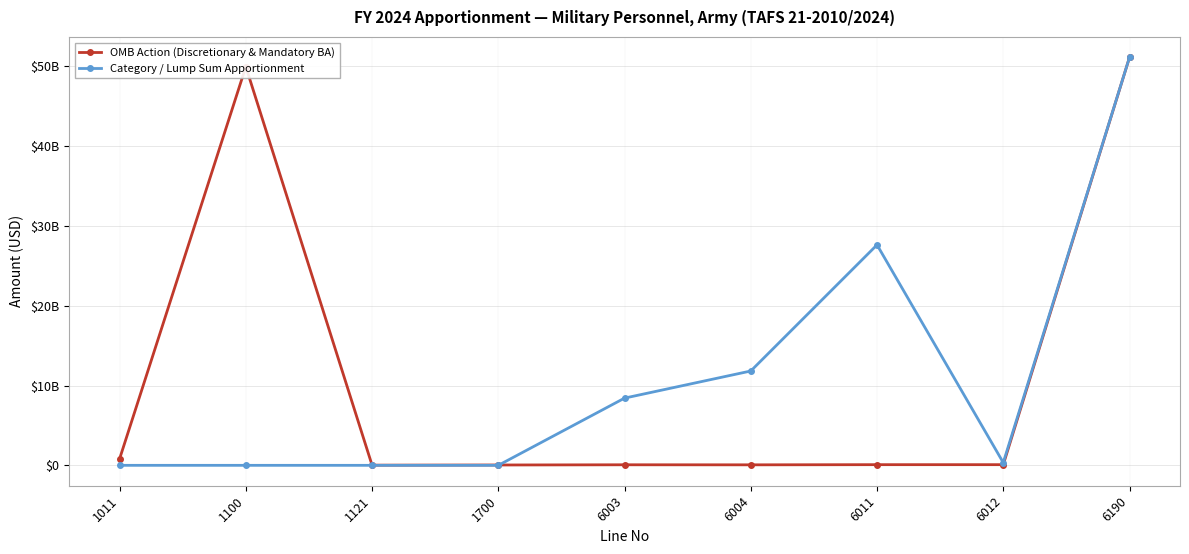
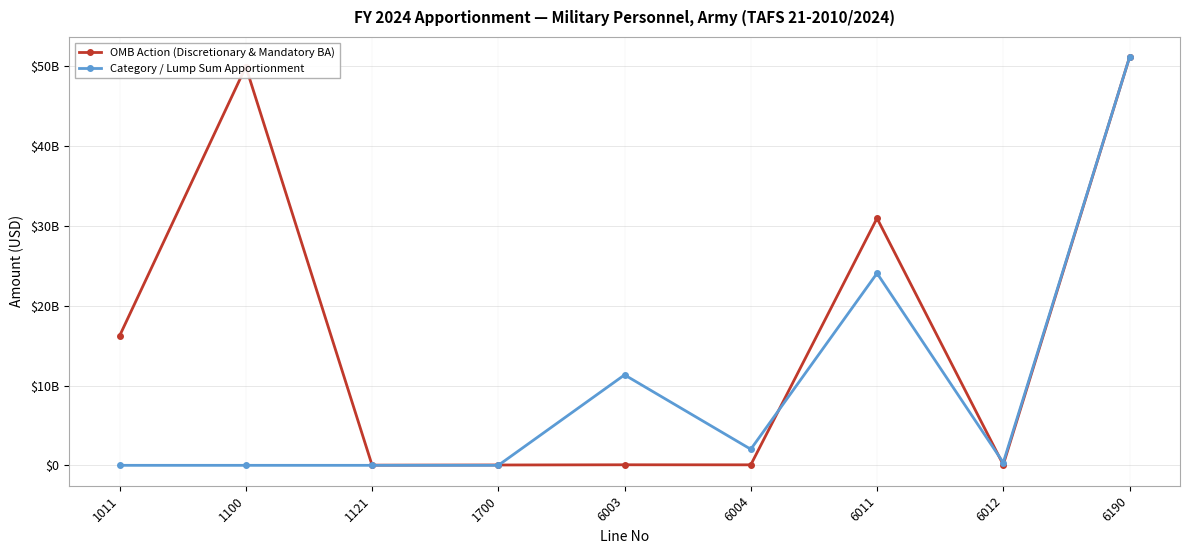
OMB Action (Discretionary & Mandatory BA), 1011: $1000000000 -> $16000000000
Category / Lump Sum Apportionment, 6003: $8000000000 -> $11000000000
Category / Lump Sum Apportionment, 6004: $12000000000 -> $2000000000
OMB Action (Discretionary & Mandatory BA), 6011: $0 -> $31000000000
Category / Lump Sum Apportionment, 6011: $28000000000 -> $24000000000
